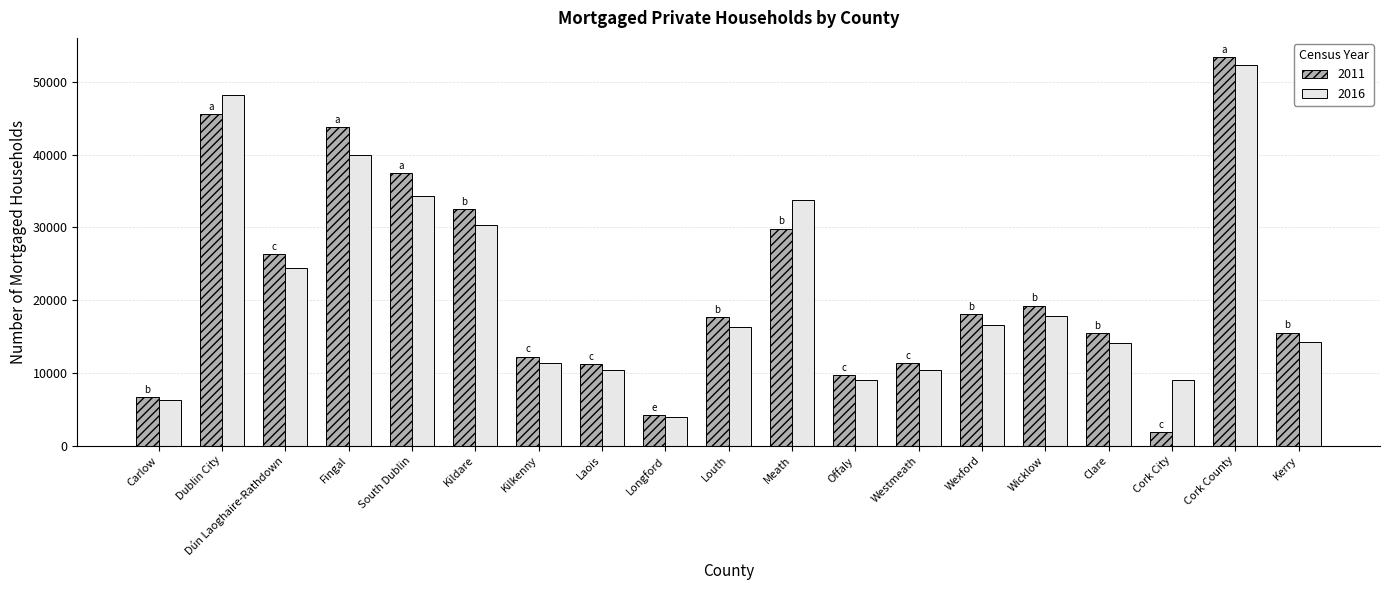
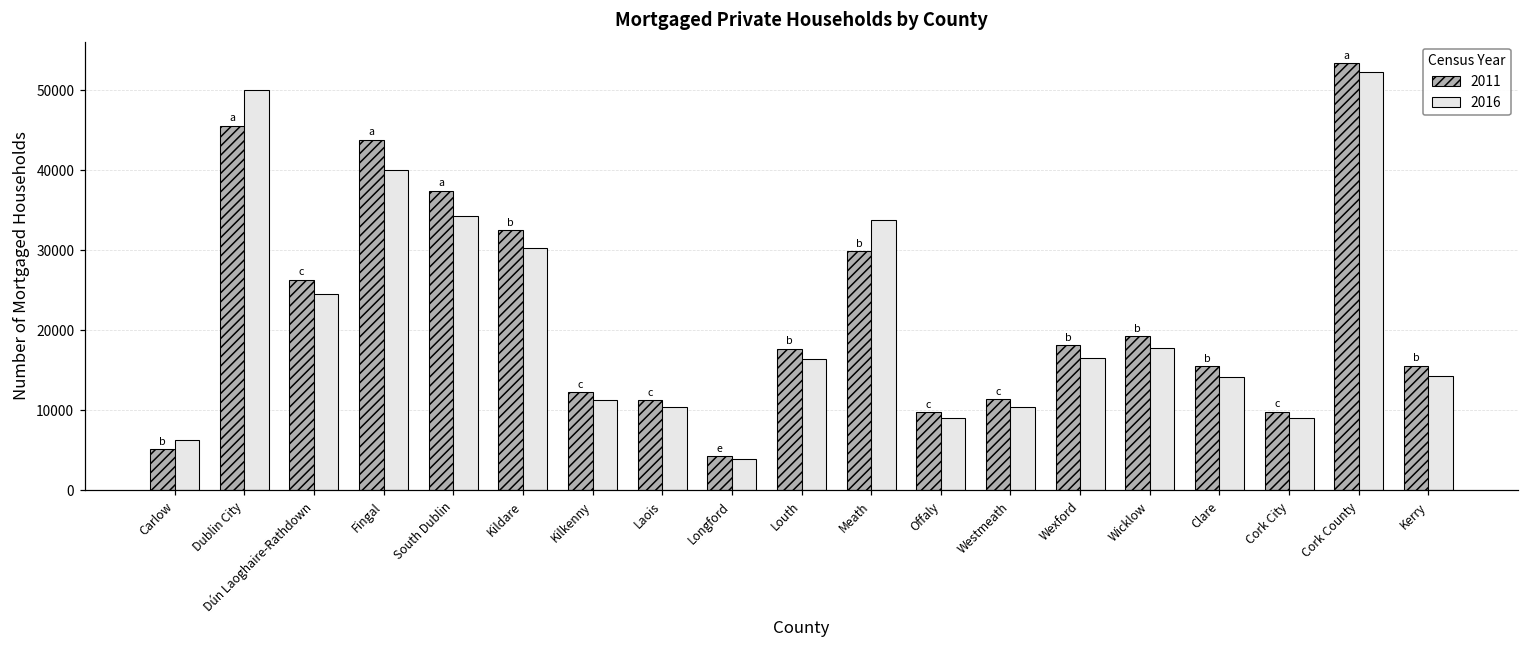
2011, Carlow: 7000 -> 5000
2016, Dublin City: 48000 -> 50000
2011, Cork City: 2000 -> 10000
